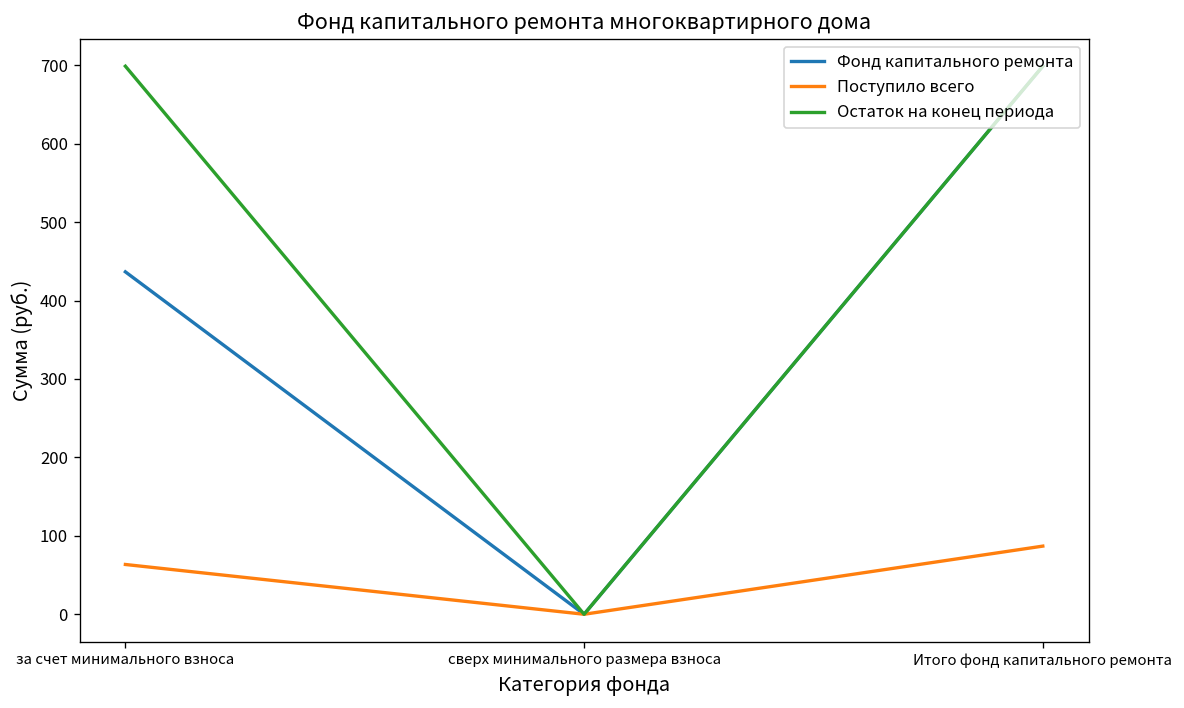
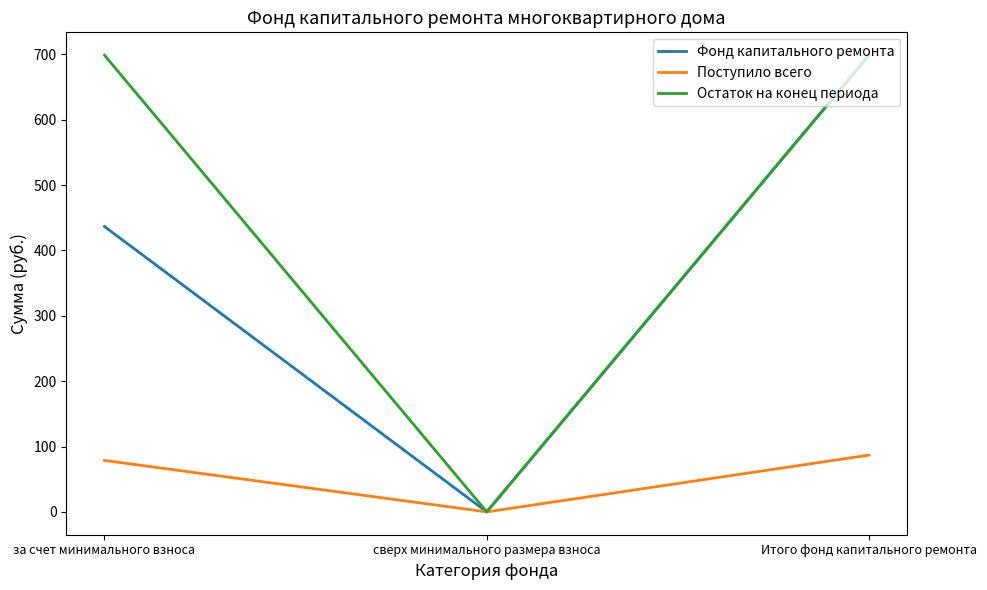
Поступило всего, за счет минимального взноса: 60 -> 80
